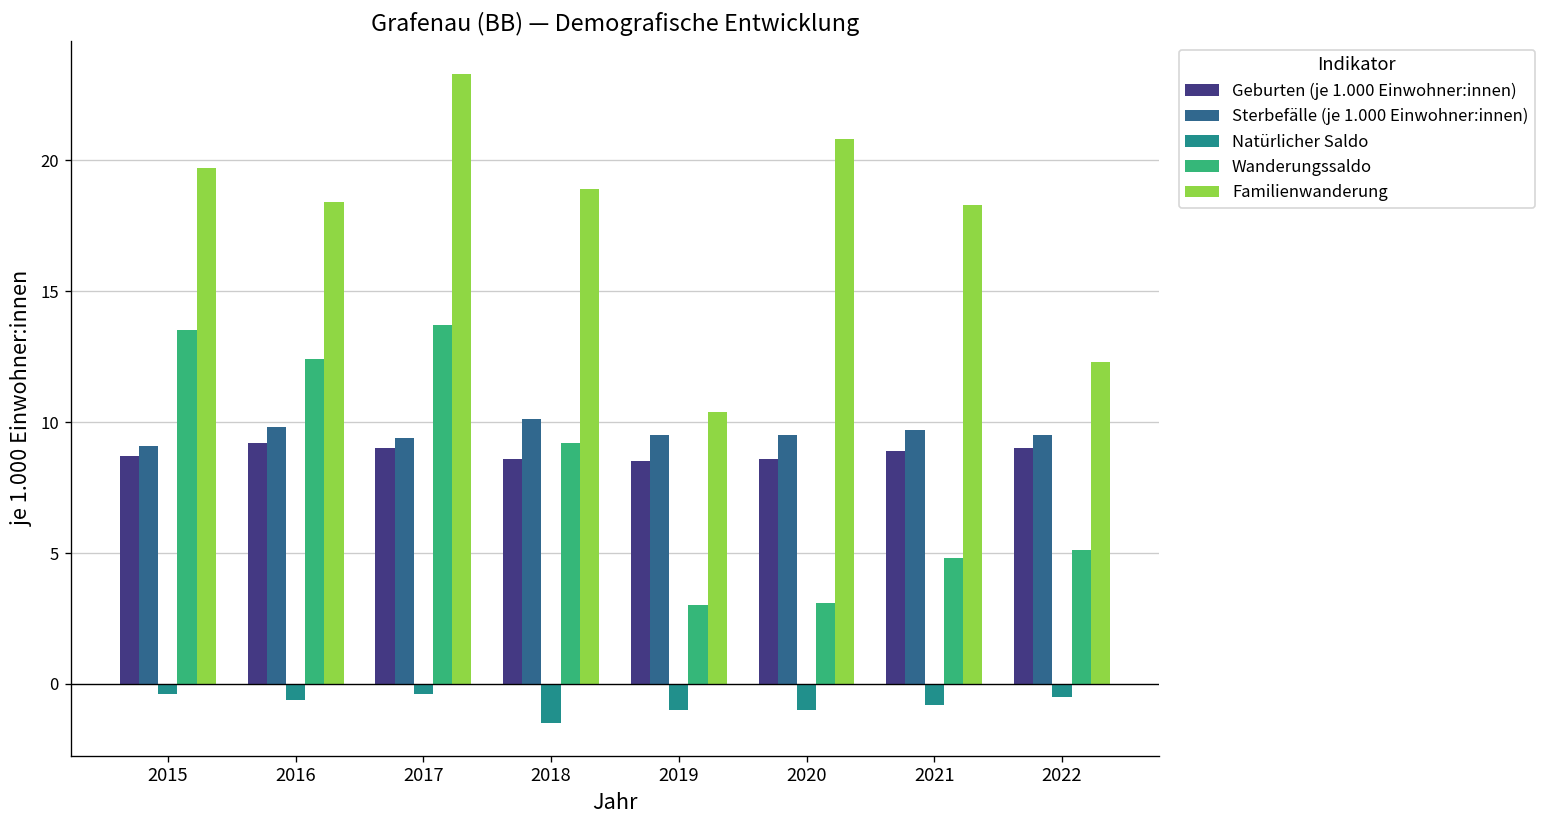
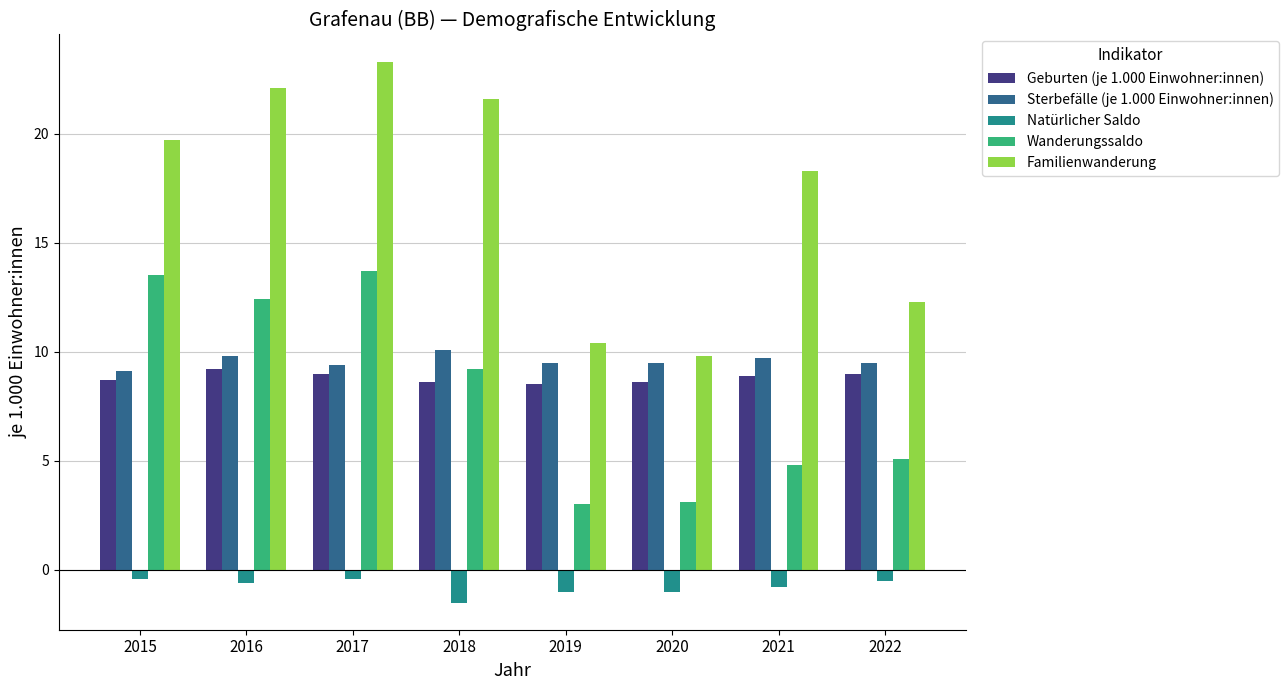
Familienwanderung, 2016: 18.4 -> 22.1
Familienwanderung, 2018: 18.9 -> 21.6
Familienwanderung, 2020: 20.8 -> 9.8
